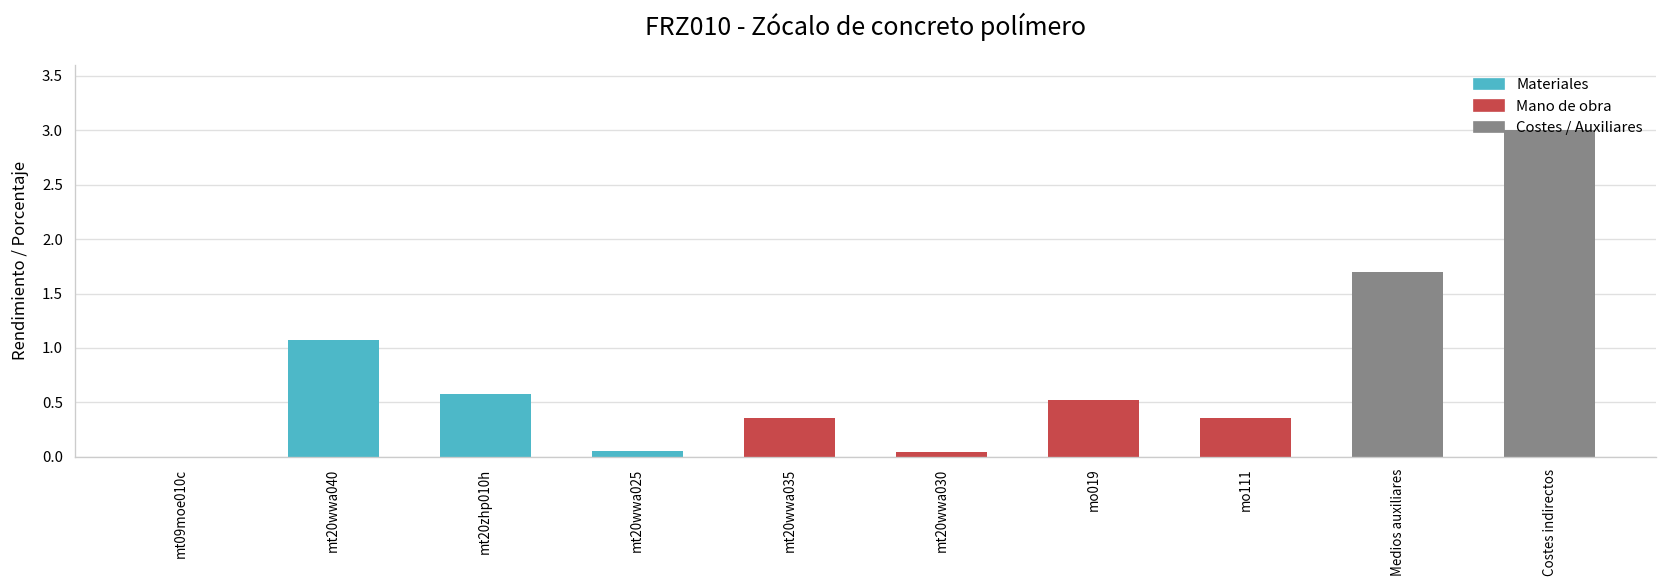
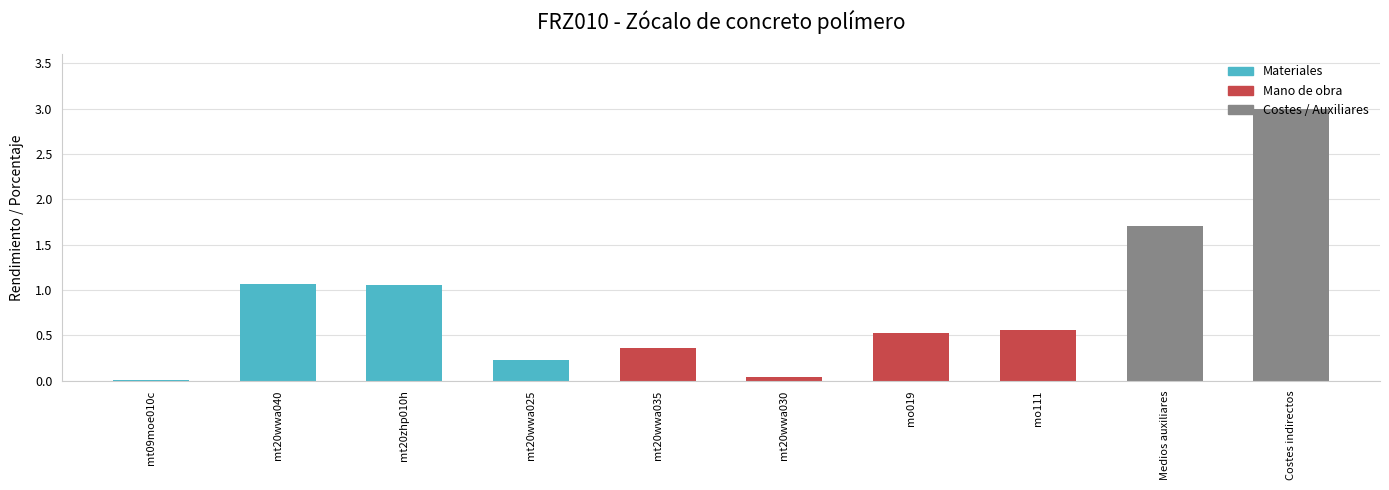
mt20zhp010h: 0.6 -> 1.1
mt20wwa025: 0.1 -> 0.2
mo111: 0.4 -> 0.6
